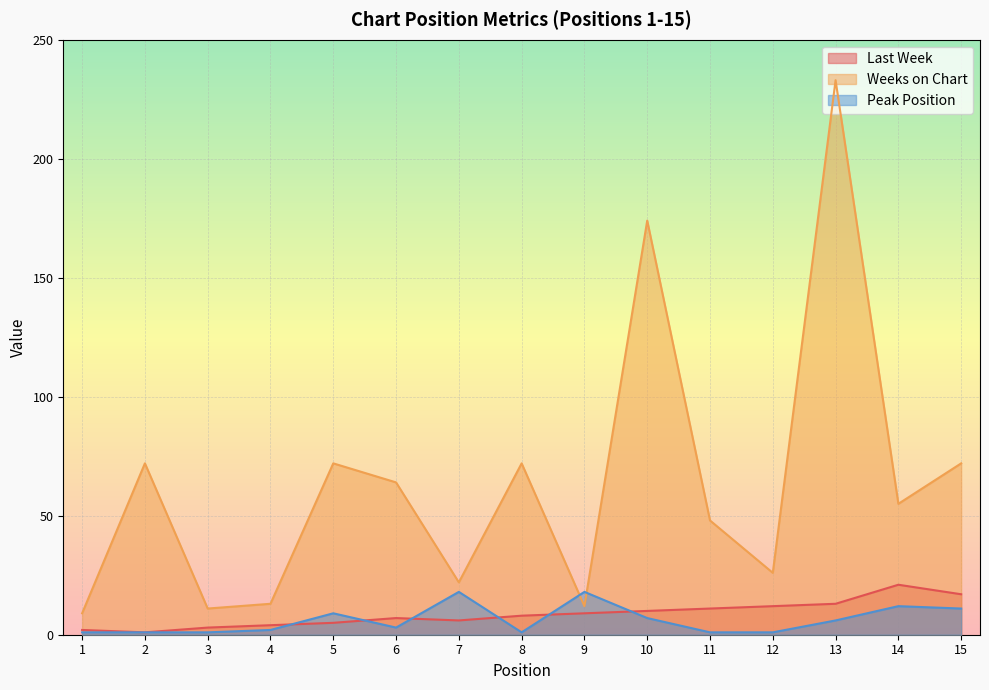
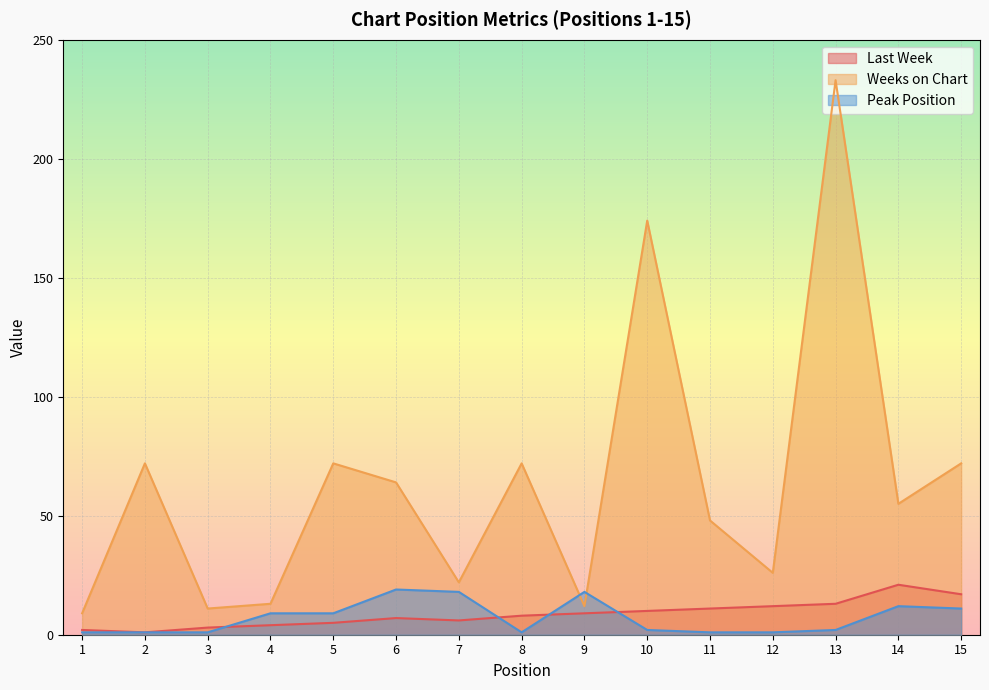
Peak Position, 4: 2 -> 9
Peak Position, 6: 3 -> 19
Peak Position, 10: 7 -> 2
Peak Position, 13: 6 -> 2
